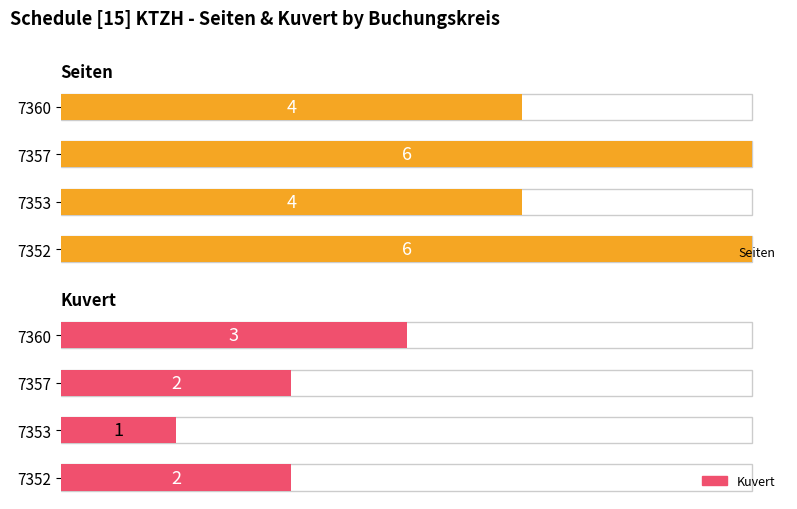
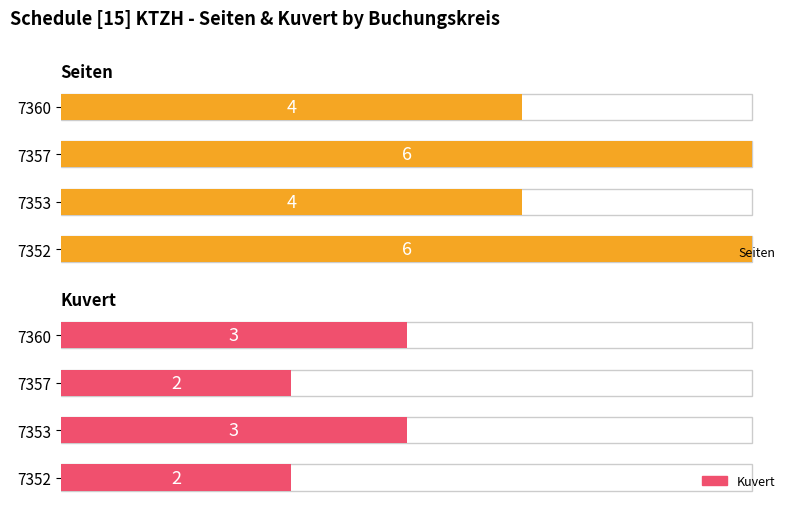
Kuvert, Kuvert, 7353: 1 -> 3
